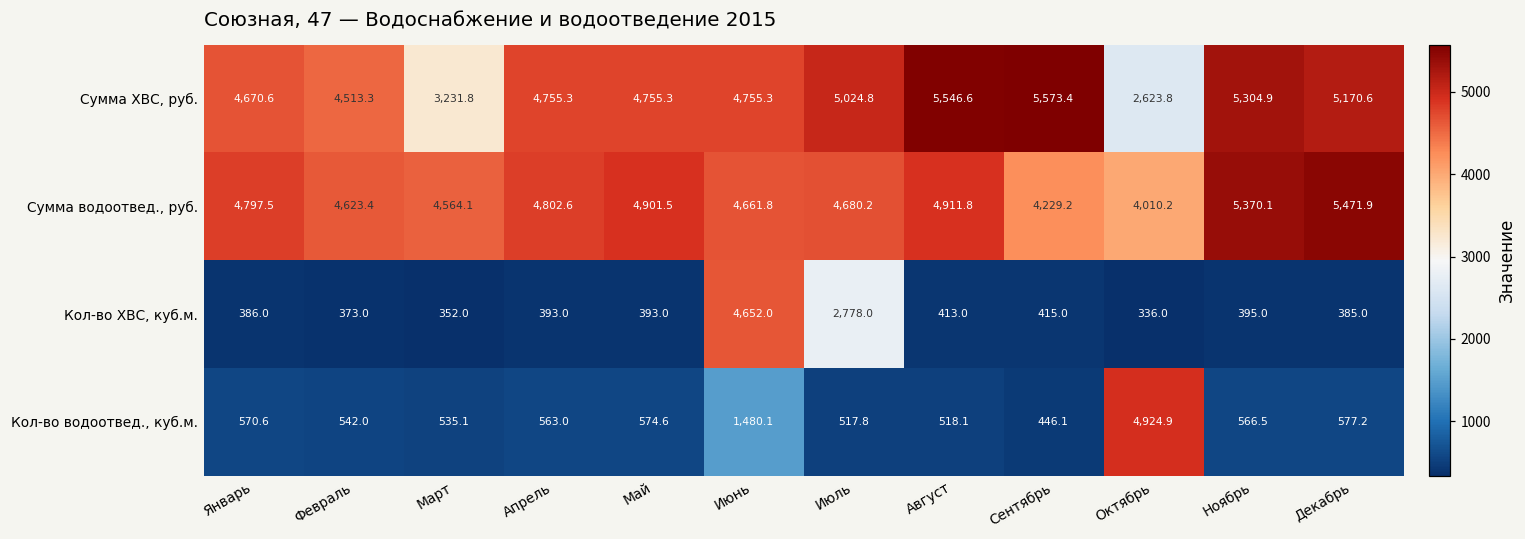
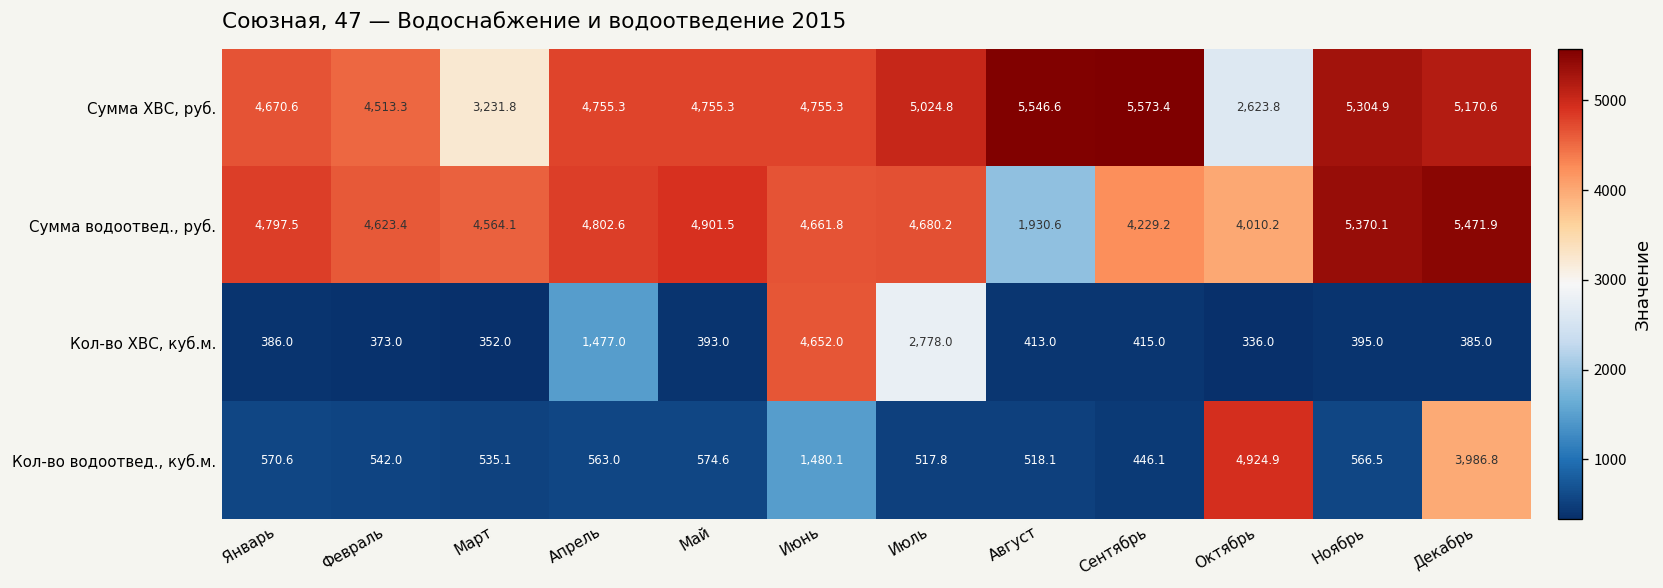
Сумма водоотвед., руб., Август: 4,911.8 -> 1,930.6
Кол-во ХВС, куб.м., Апрель: 393.0 -> 1,477.0
Кол-во водоотвед., куб.м., Декабрь: 577.2 -> 3,986.8
